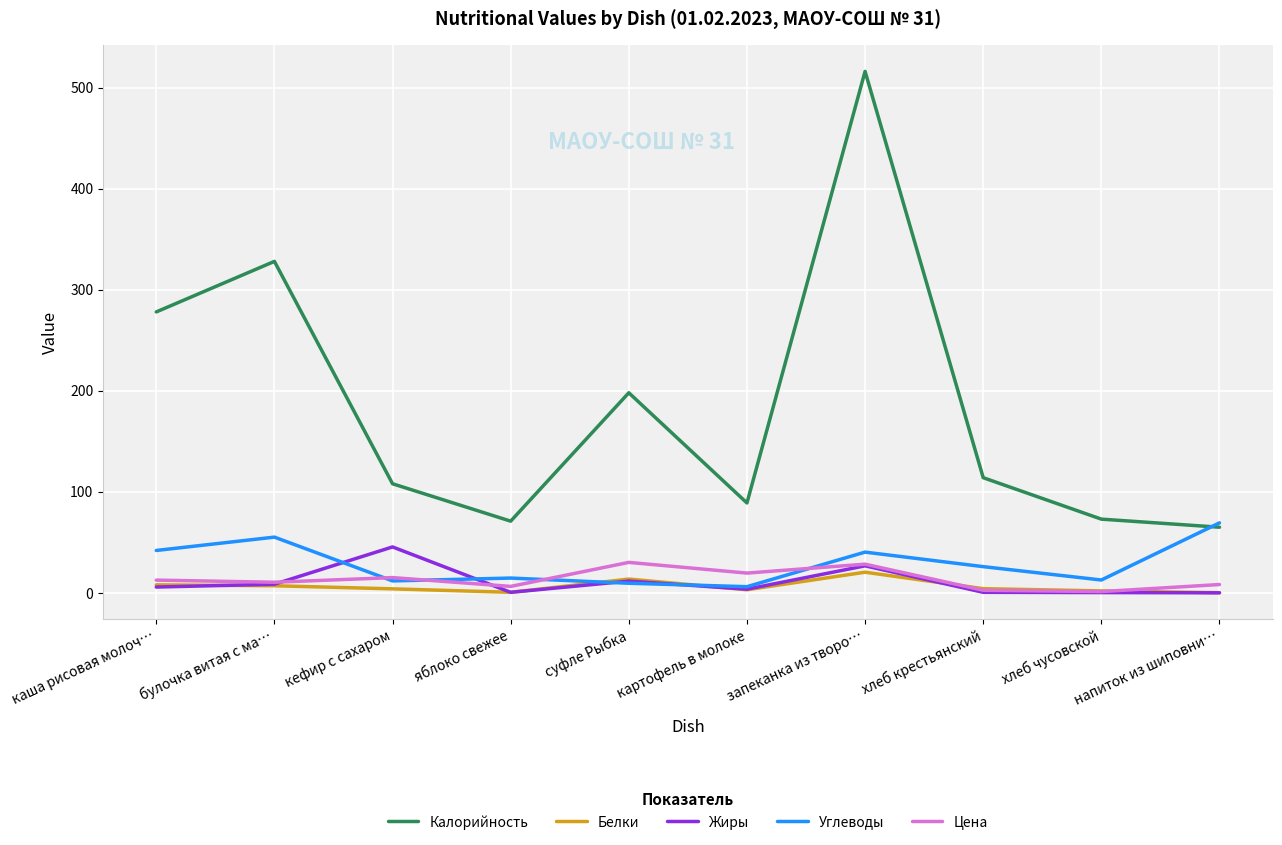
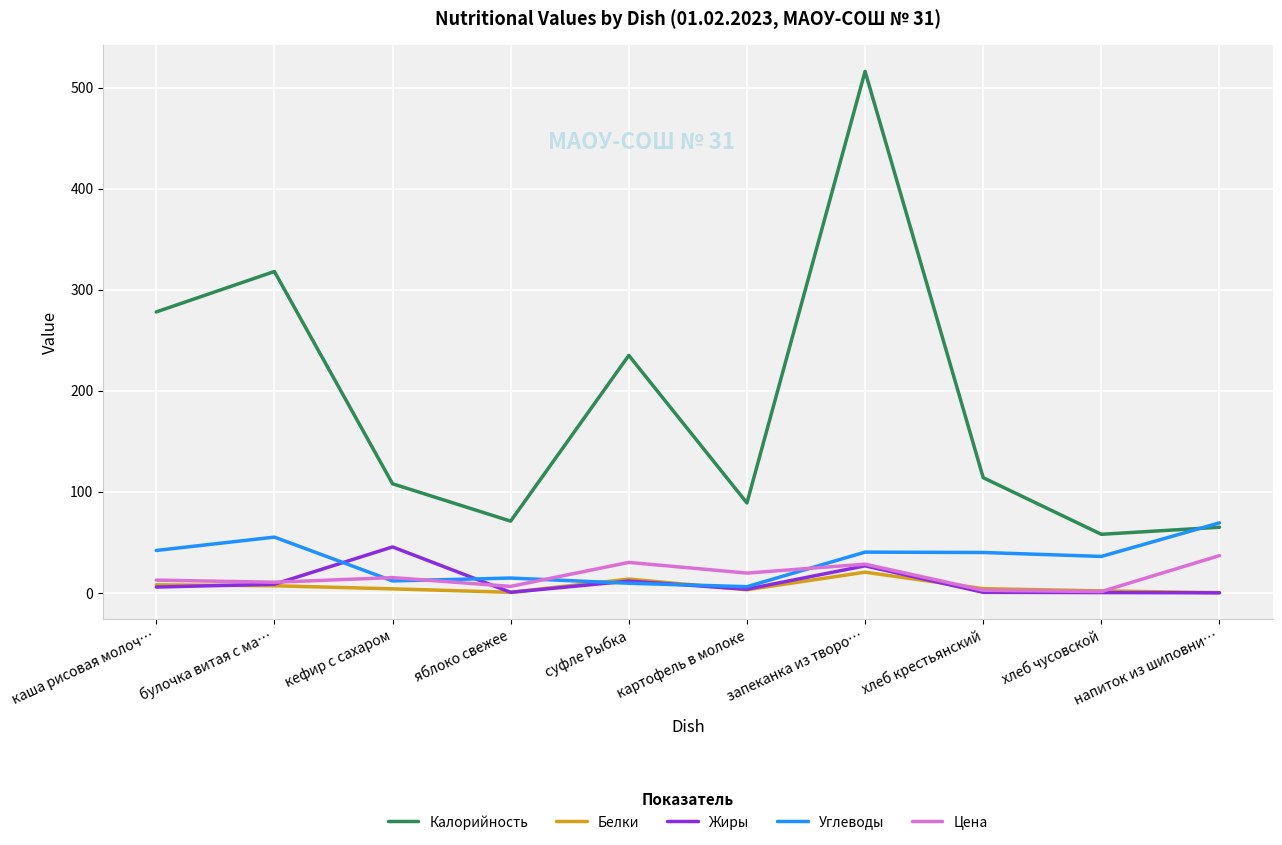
Калорийность, булочка витая с ма…: 328 -> 318
Калорийность, суфле Рыбка: 198 -> 235
Углеводы, хлеб крестьянский: 26 -> 40
Калорийность, хлеб чусовской: 73 -> 58
Углеводы, хлеб чусовской: 13 -> 36
Цена, напиток из шиповни…: 8 -> 37
